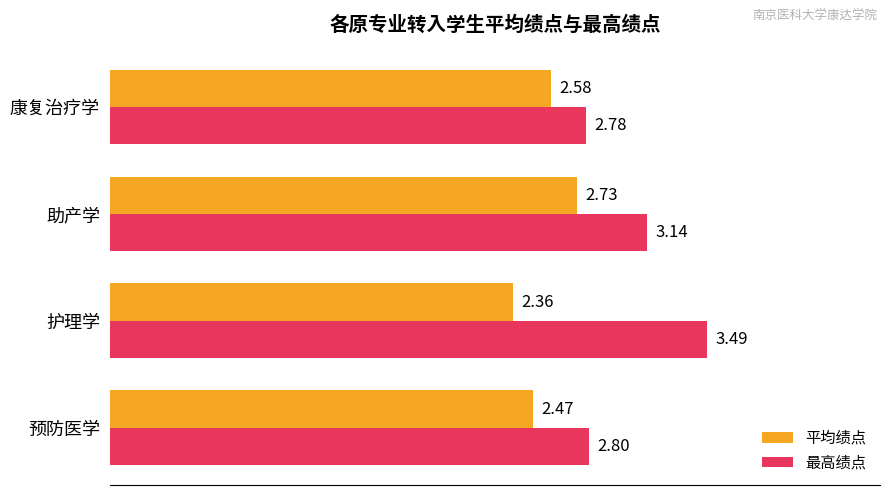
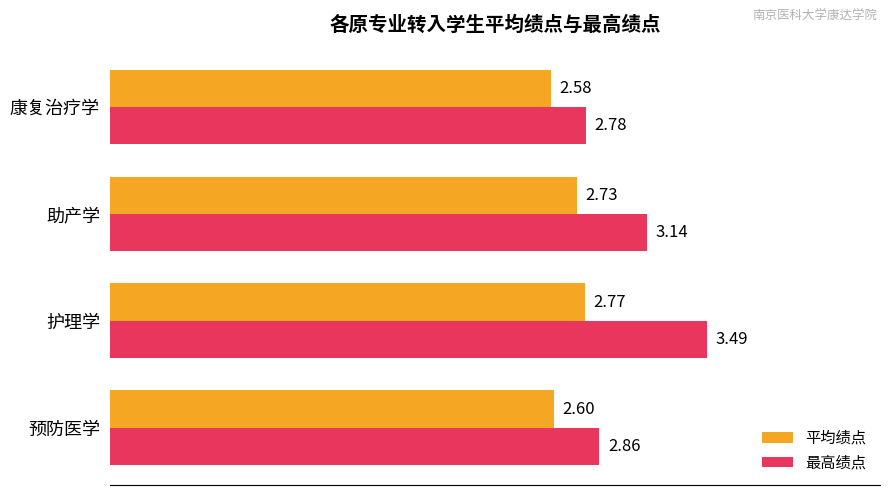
平均绩点, 护理学: 2.36 -> 2.77
平均绩点, 预防医学: 2.47 -> 2.60
最高绩点, 预防医学: 2.80 -> 2.86
